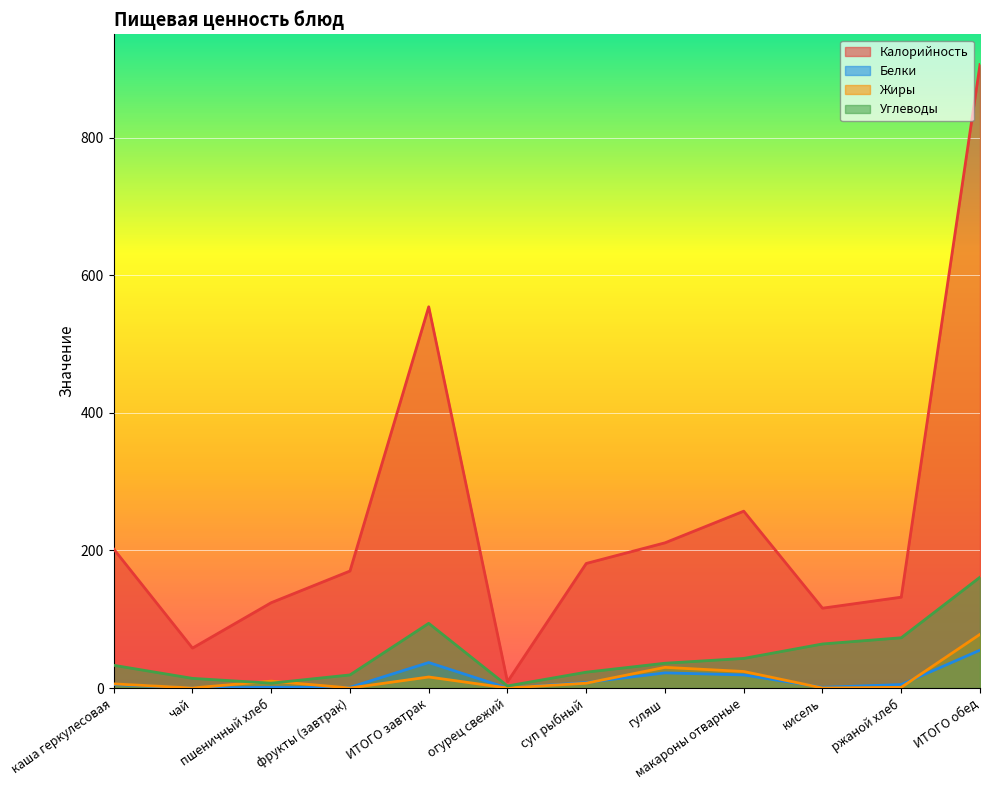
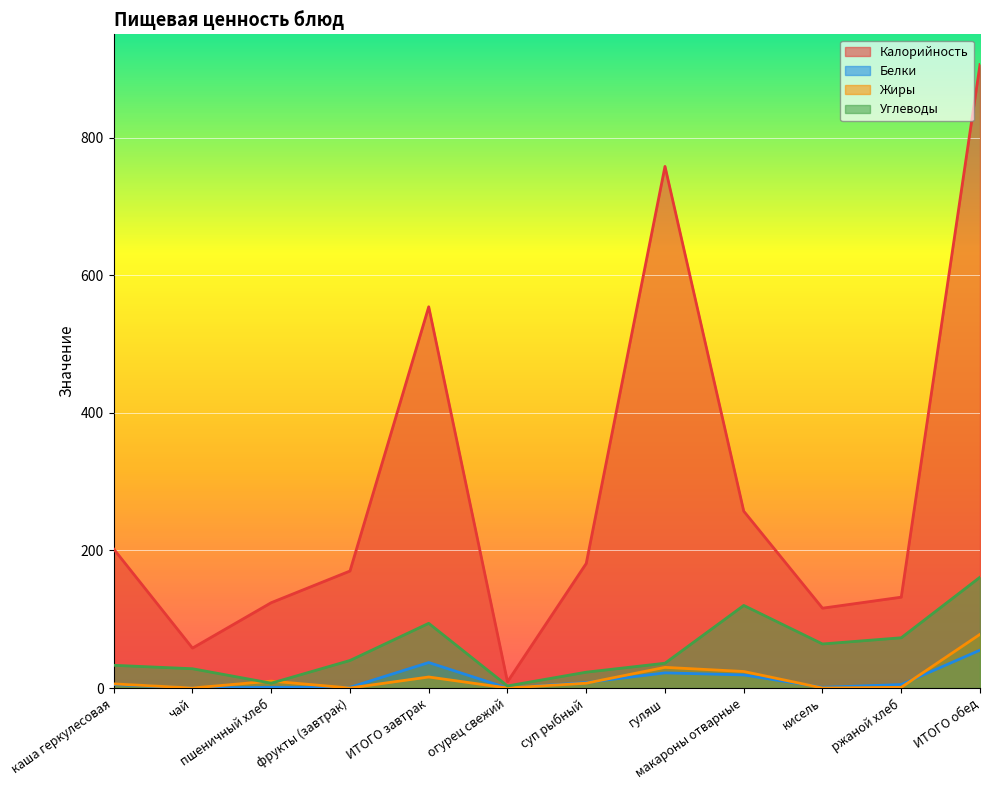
Углеводы, чай: 10 -> 30
Углеводы, фрукты (завтрак): 20 -> 40
Калорийность, гуляш: 210 -> 760
Углеводы, макароны отварные: 40 -> 120
